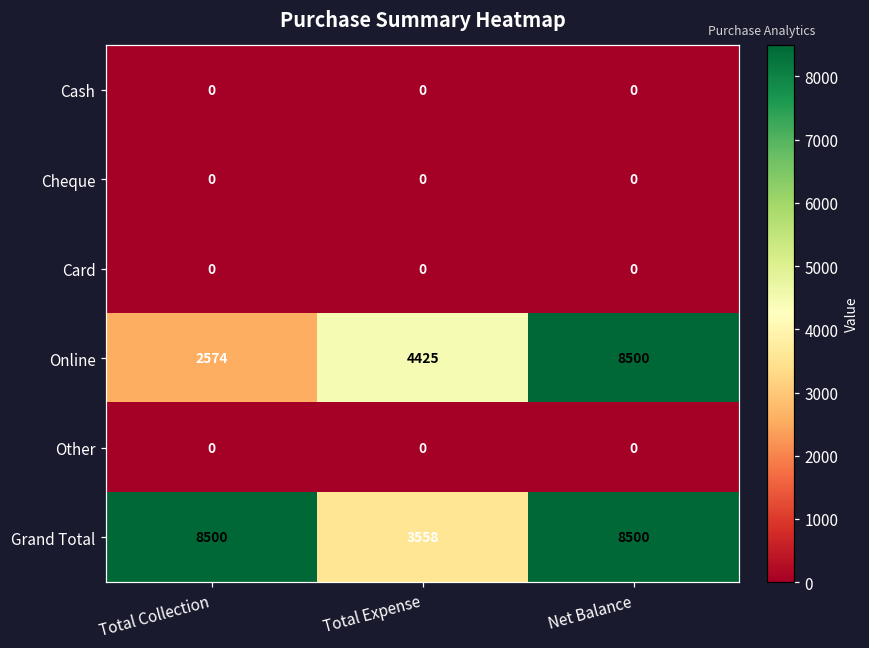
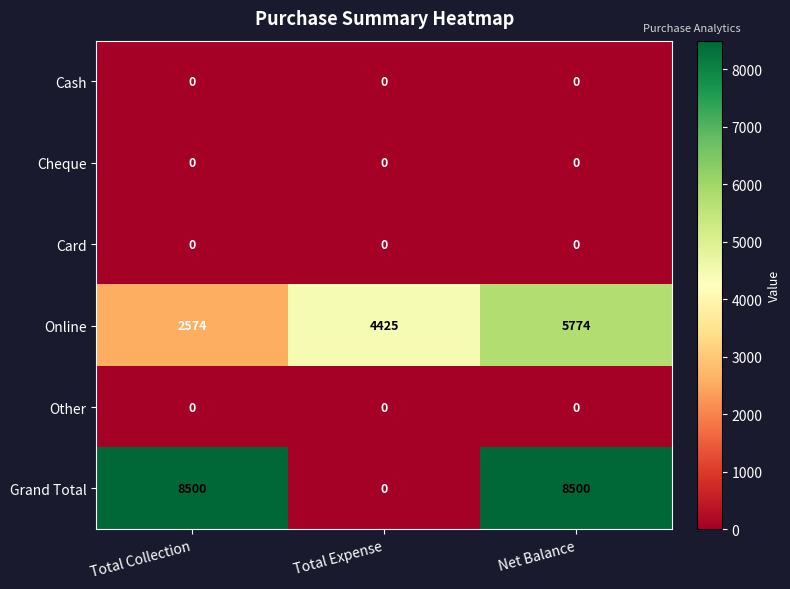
Online, Net Balance: 8500 -> 5774
Grand Total, Total Expense: 3558 -> 0
